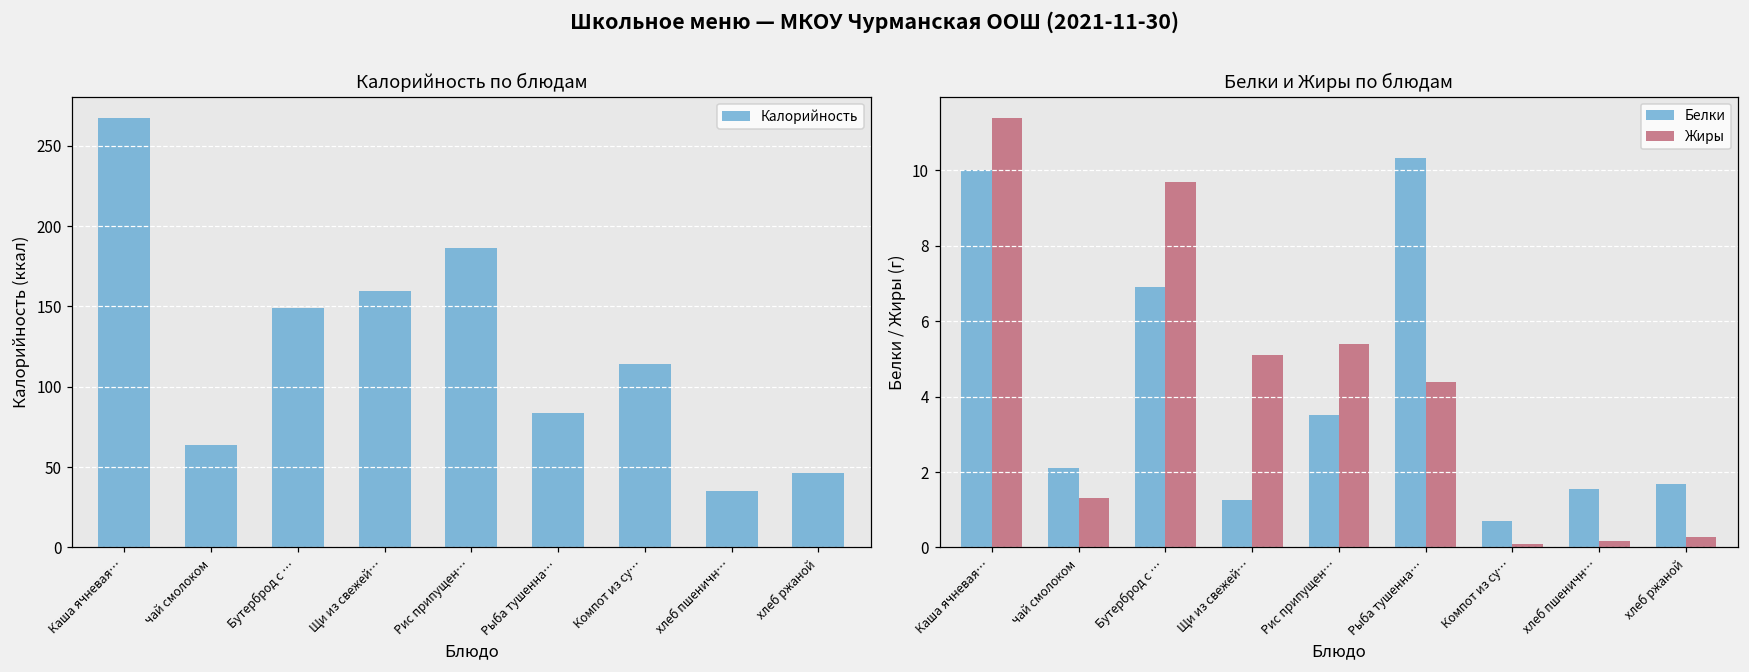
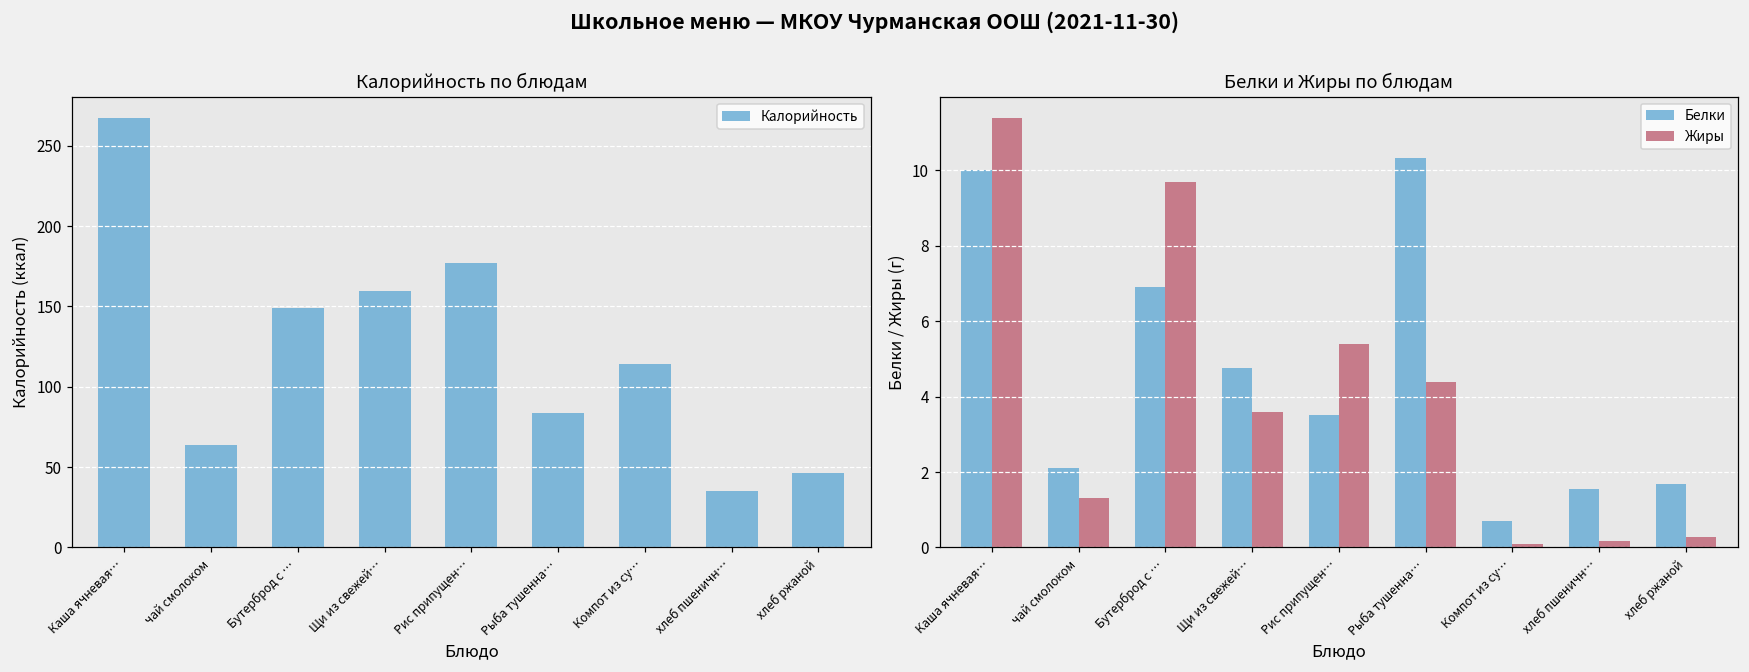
Калорийность по блюдам, Рис припущен…: 186 -> 177
Белки и Жиры по блюдам, Белки, Щи из свежей…: 1.3 -> 4.8
Белки и Жиры по блюдам, Жиры, Щи из свежей…: 5.1 -> 3.6
